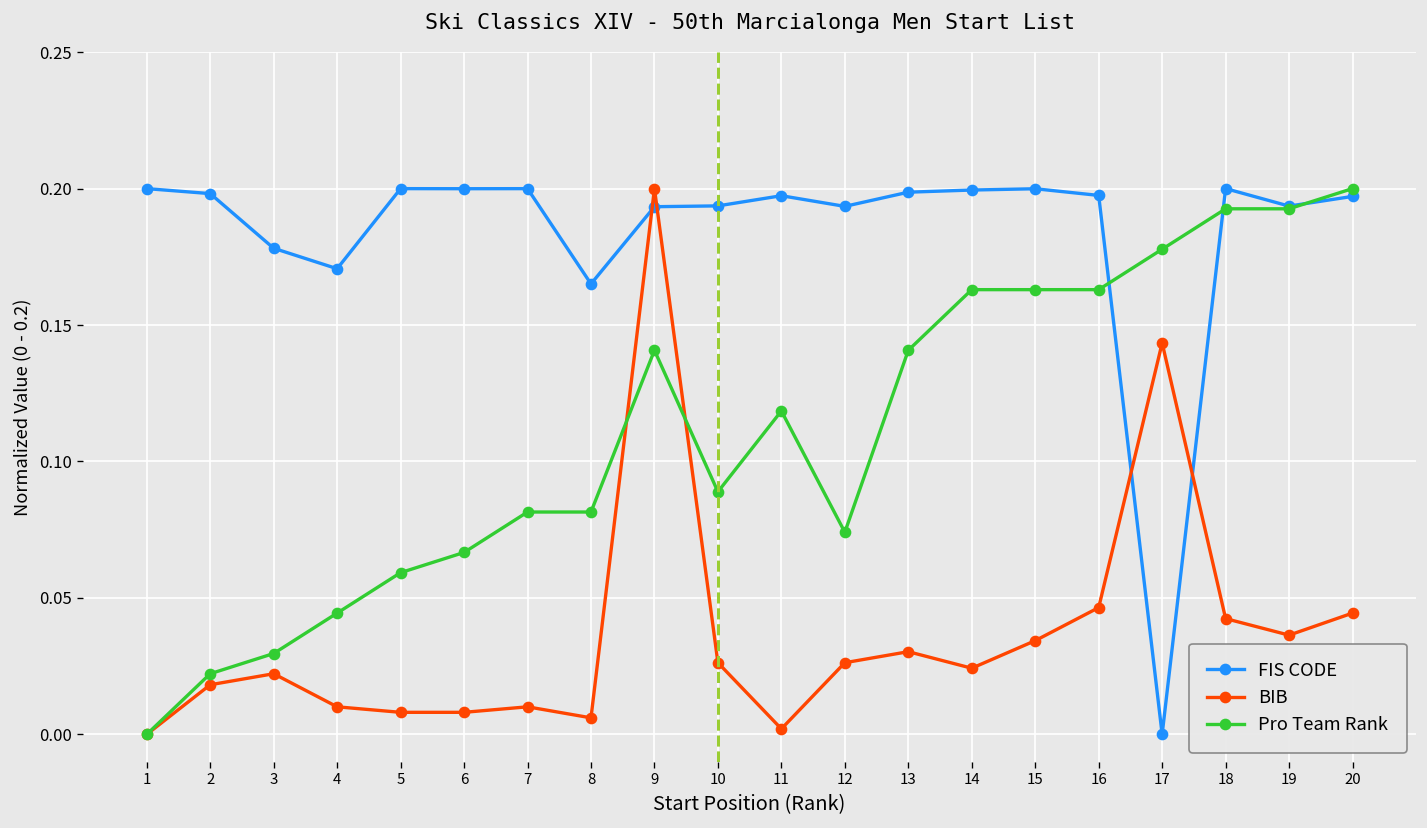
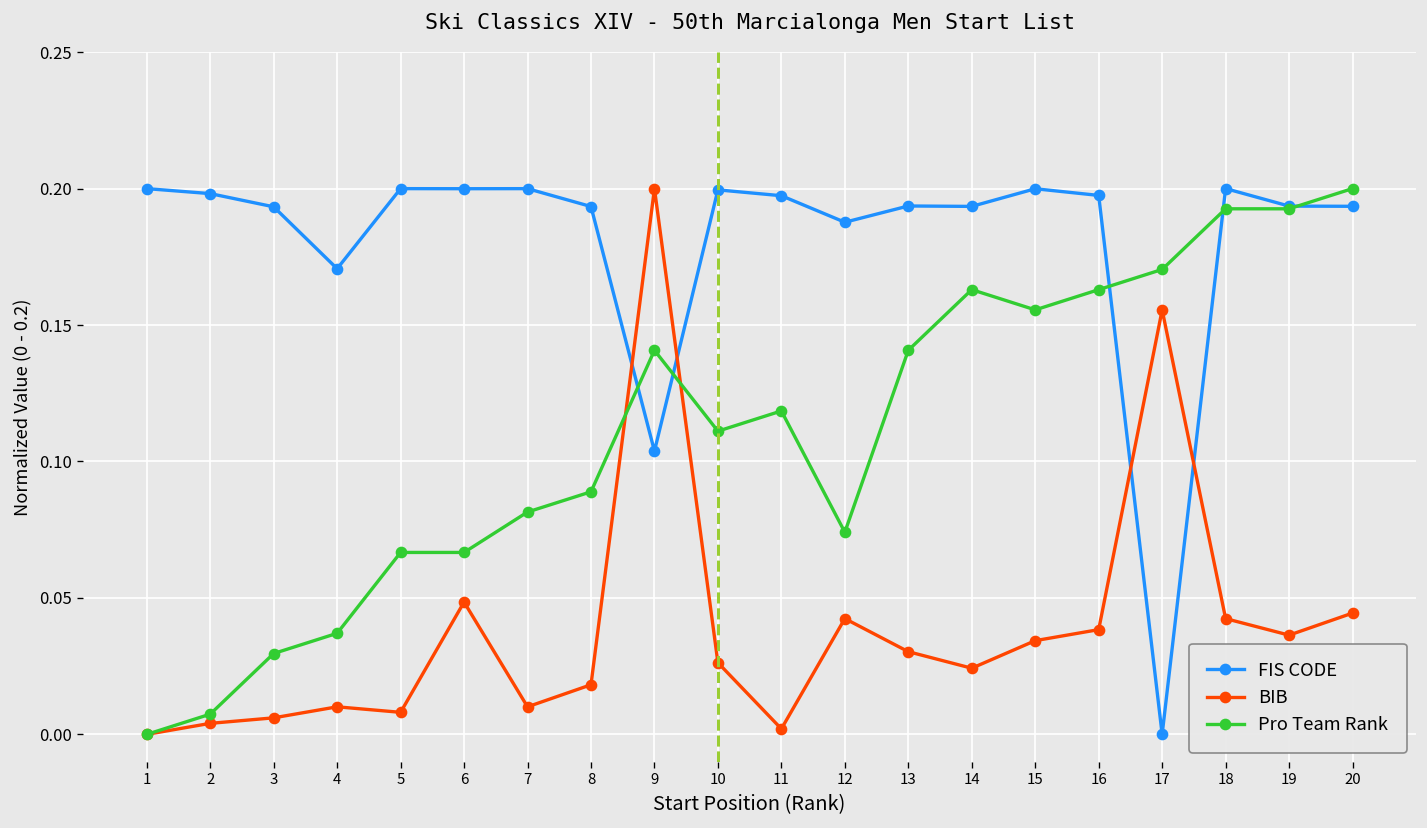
BIB, 2: 0.018 -> 0.004
Pro Team Rank, 2: 0.022 -> 0.007
FIS CODE, 3: 0.178 -> 0.193
BIB, 3: 0.022 -> 0.006
Pro Team Rank, 4: 0.044 -> 0.037
Pro Team Rank, 5: 0.059 -> 0.067
BIB, 6: 0.008 -> 0.048
FIS CODE, 8: 0.165 -> 0.193
BIB, 8: 0.006 -> 0.018
Pro Team Rank, 8: 0.081 -> 0.089
FIS CODE, 9: 0.193 -> 0.104
FIS CODE, 10: 0.194 -> 0.200
Pro Team Rank, 10: 0.089 -> 0.111
FIS CODE, 12: 0.193 -> 0.188
BIB, 12: 0.026 -> 0.042
FIS CODE, 13: 0.199 -> 0.194
FIS CODE, 14: 0.199 -> 0.193
Pro Team Rank, 15: 0.163 -> 0.156
BIB, 16: 0.046 -> 0.038
BIB, 17: 0.143 -> 0.156
Pro Team Rank, 17: 0.178 -> 0.170
FIS CODE, 20: 0.197 -> 0.194
